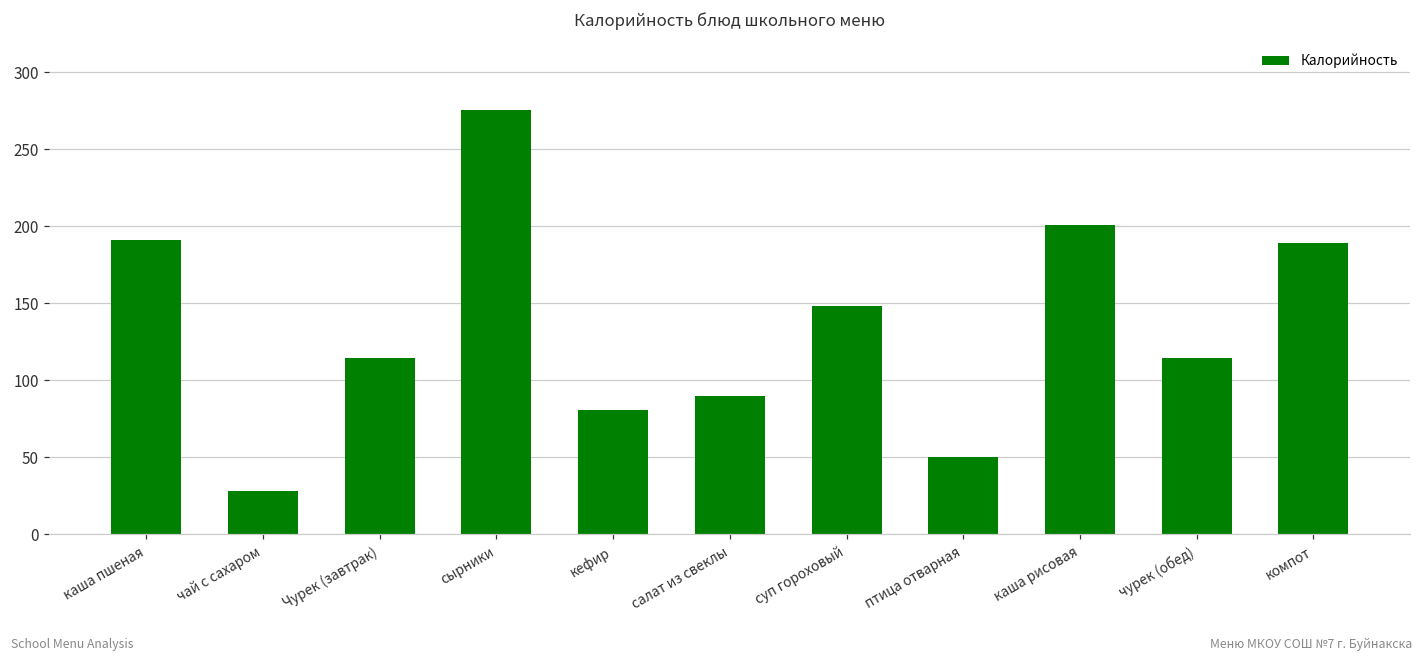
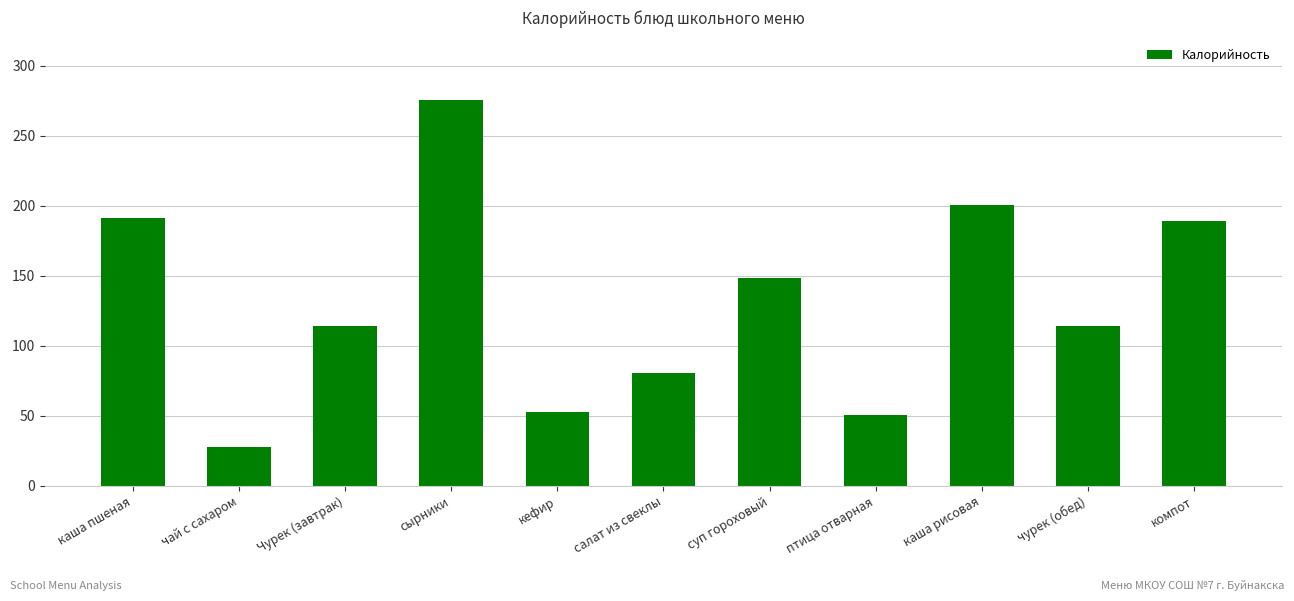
кефир: 81 -> 53
салат из свеклы: 90 -> 80
